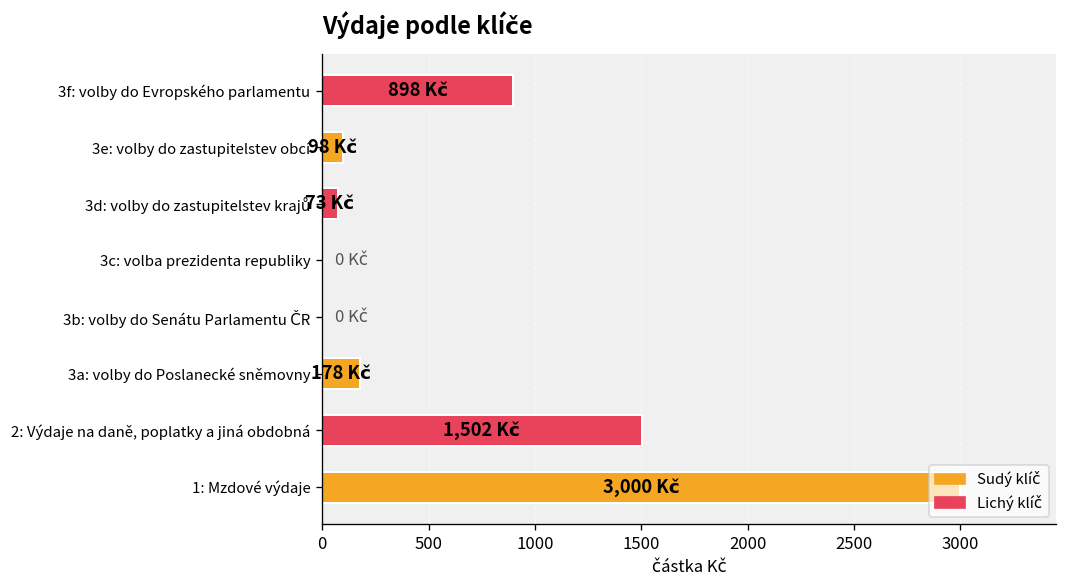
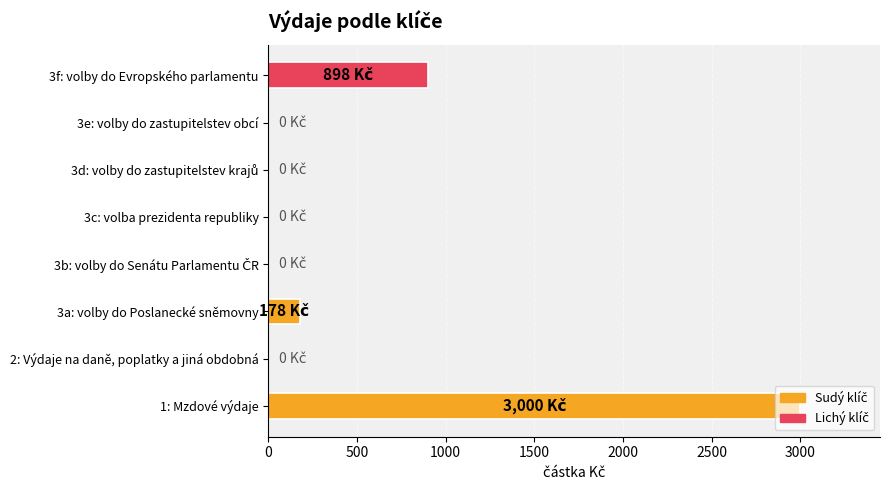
3e: volby do zastupitelstev obcí: 98 -> 0
3d: volby do zastupitelstev krajů: 73 -> 0
2: Výdaje na daně, poplatky a jiná obdobná: 1,502 -> 0
